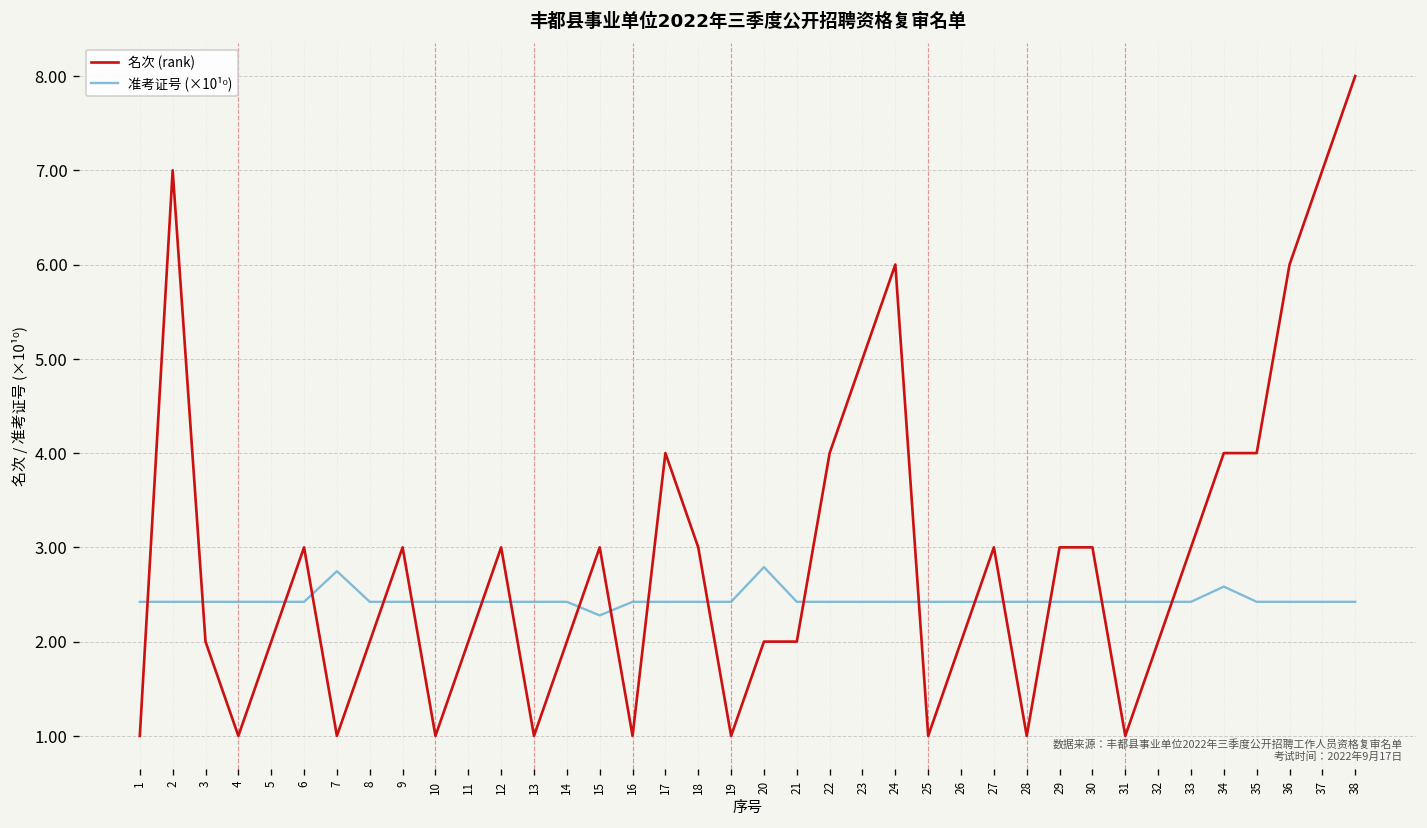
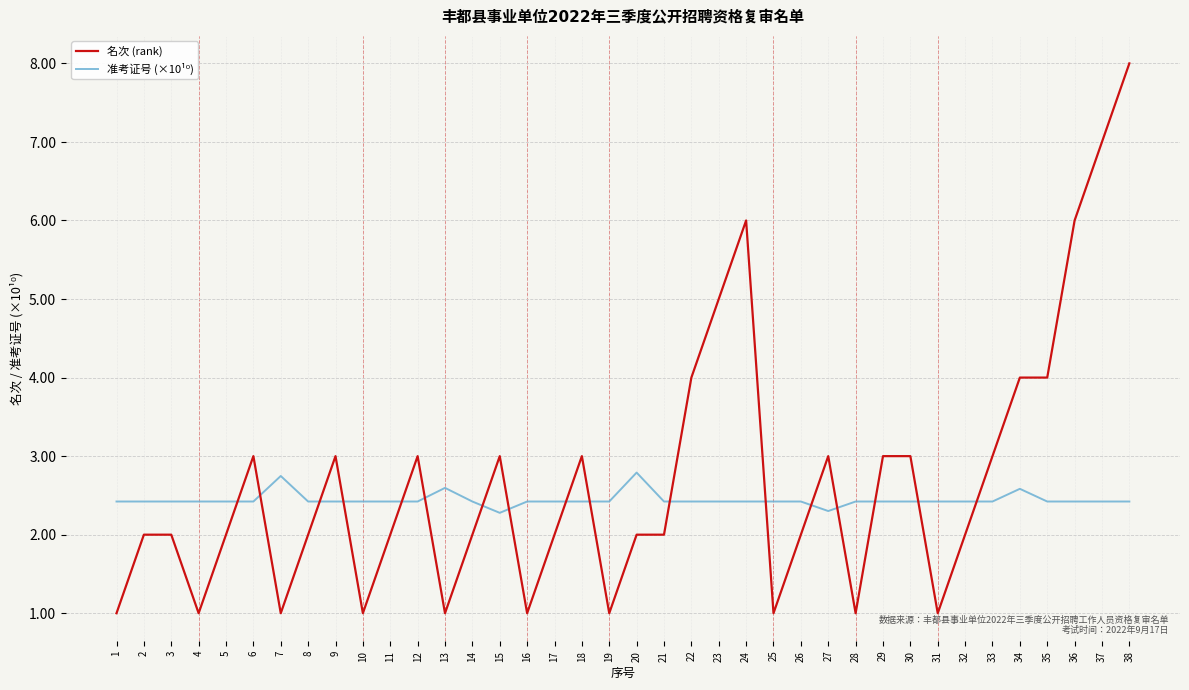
名次 (rank), 2: 7 -> 2
准考证号 (×10¹⁰), 13: 2.4 -> 2.6
名次 (rank), 17: 4 -> 2
准考证号 (×10¹⁰), 27: 2.4 -> 2.3
